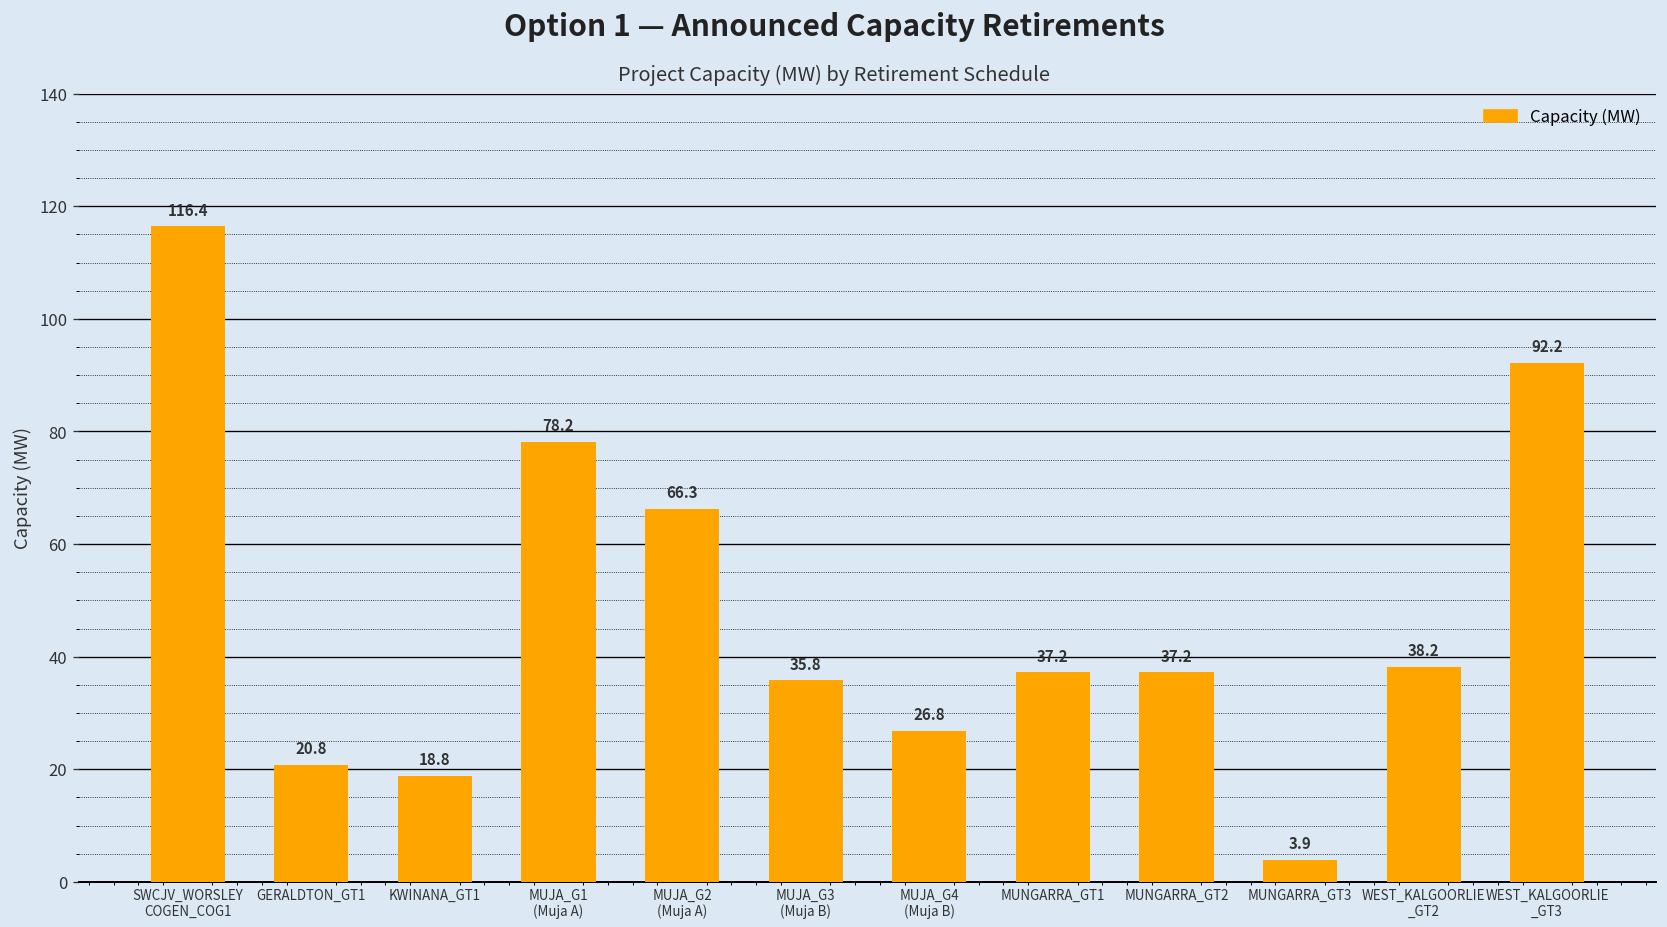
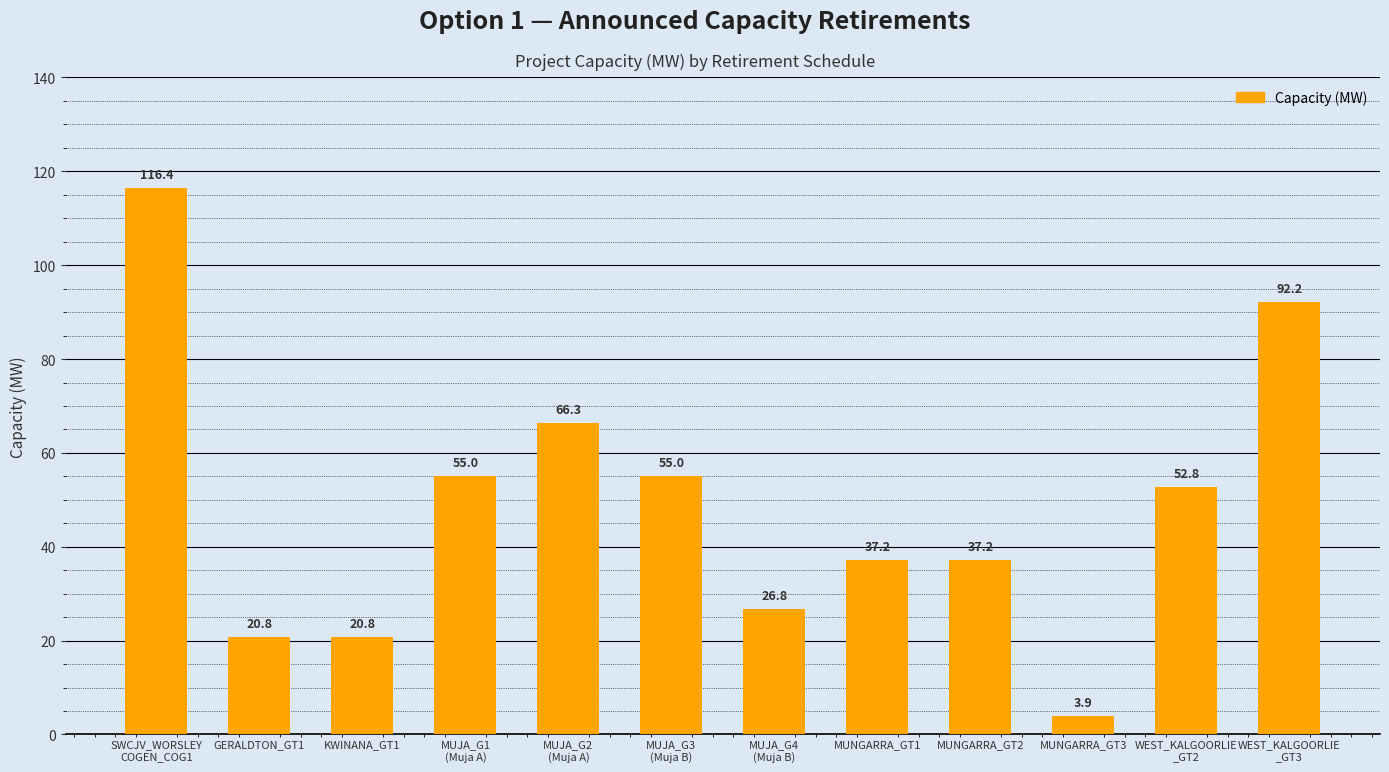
KWINANA_GT1: 18.8 -> 20.8
MUJA_G1 (Muja A): 78.2 -> 55.0
MUJA_G3 (Muja B): 35.8 -> 55.0
WEST_KALGOORLIE _GT2: 38.2 -> 52.8
